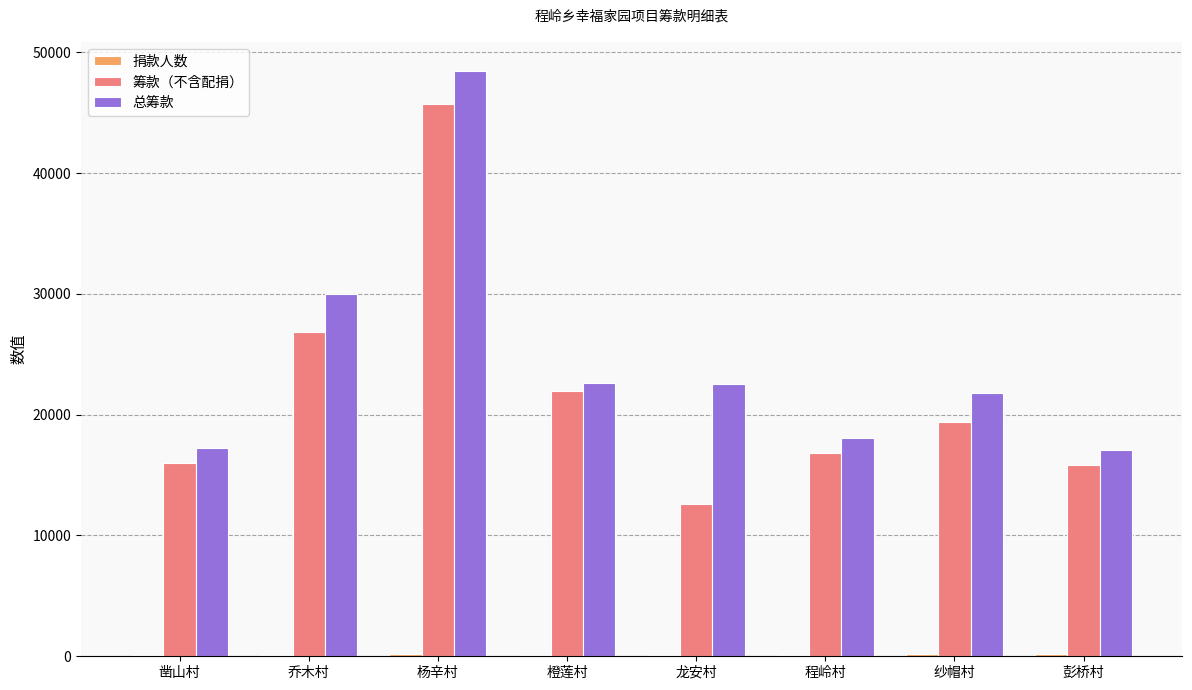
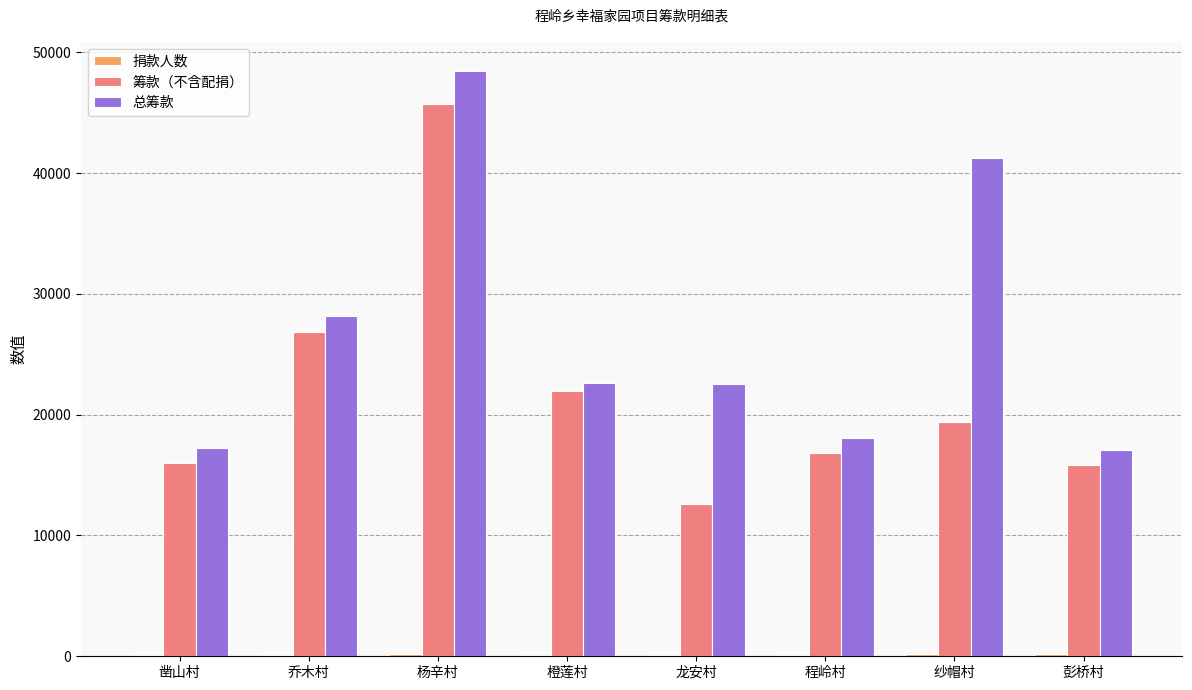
总筹款, 乔木村: 30000 -> 28200
总筹款, 纱帽村: 21800 -> 41300
